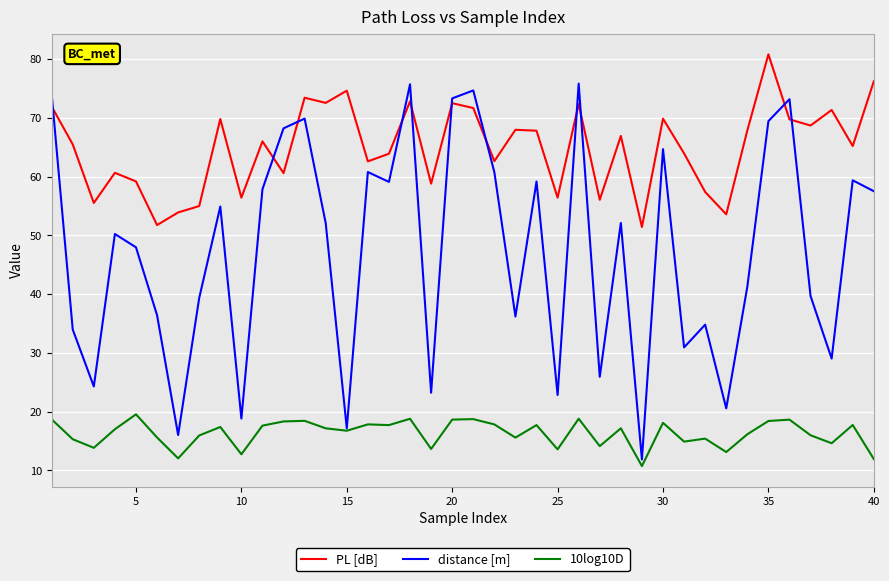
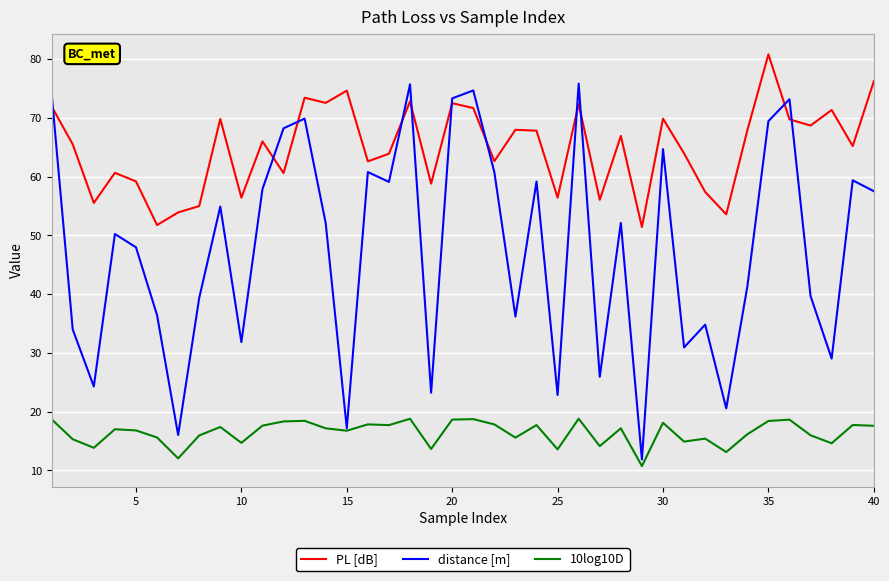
10log10D, 5: 20 -> 17
distance [m], 10: 19 -> 32
10log10D, 10: 13 -> 15
10log10D, 40: 12 -> 18
